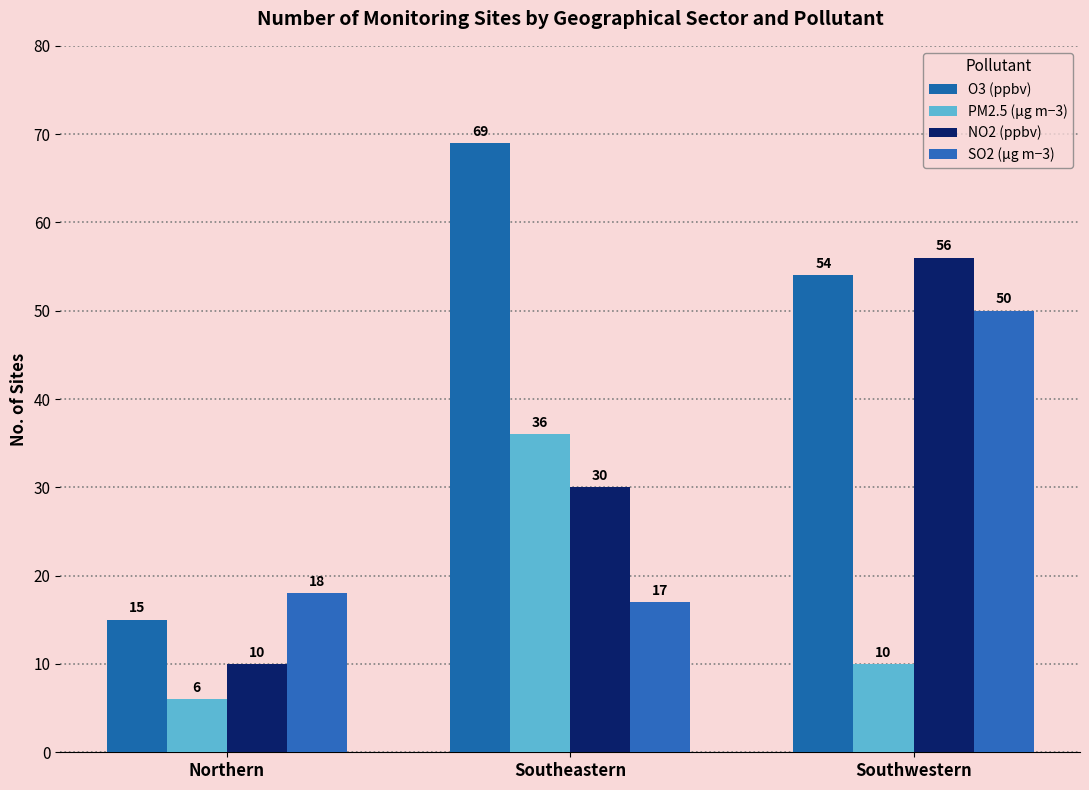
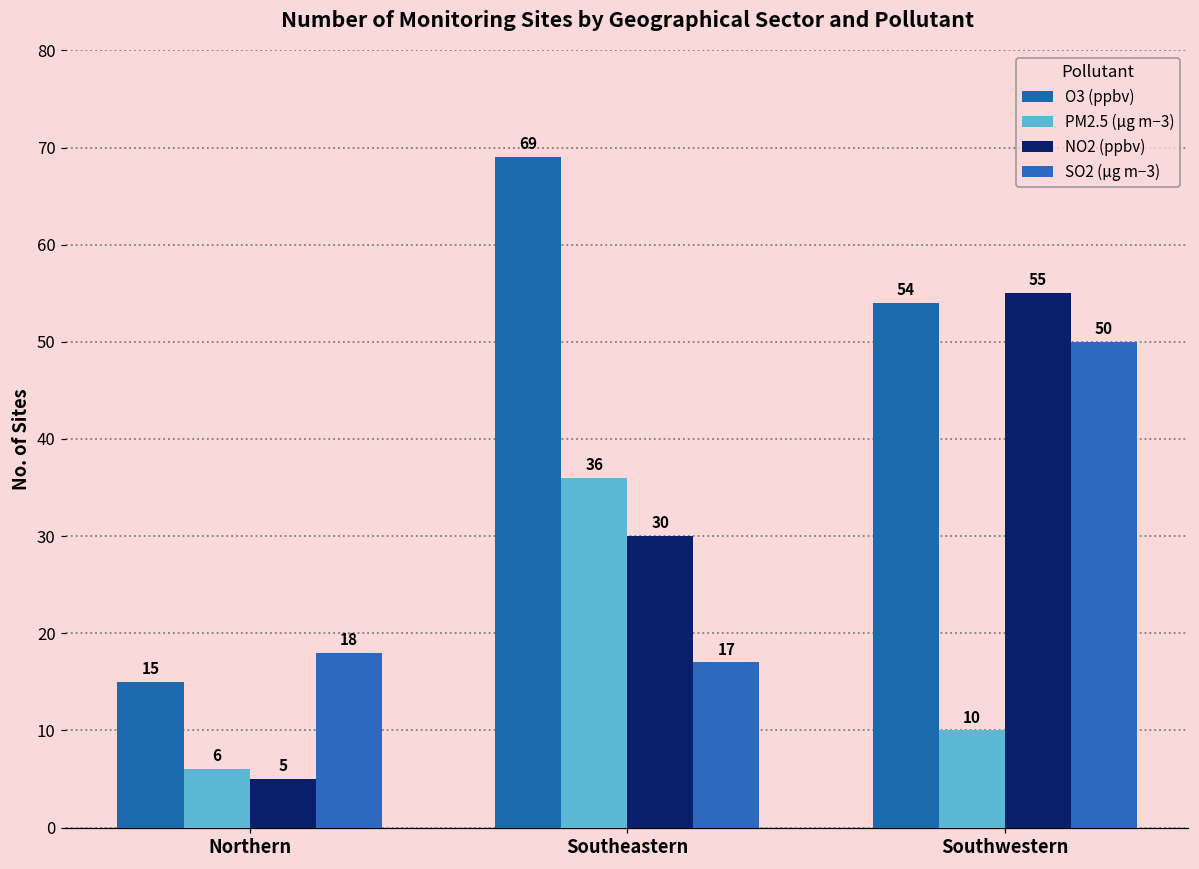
NO2 (ppbv), Northern: 10 -> 5
NO2 (ppbv), Southwestern: 56 -> 55
